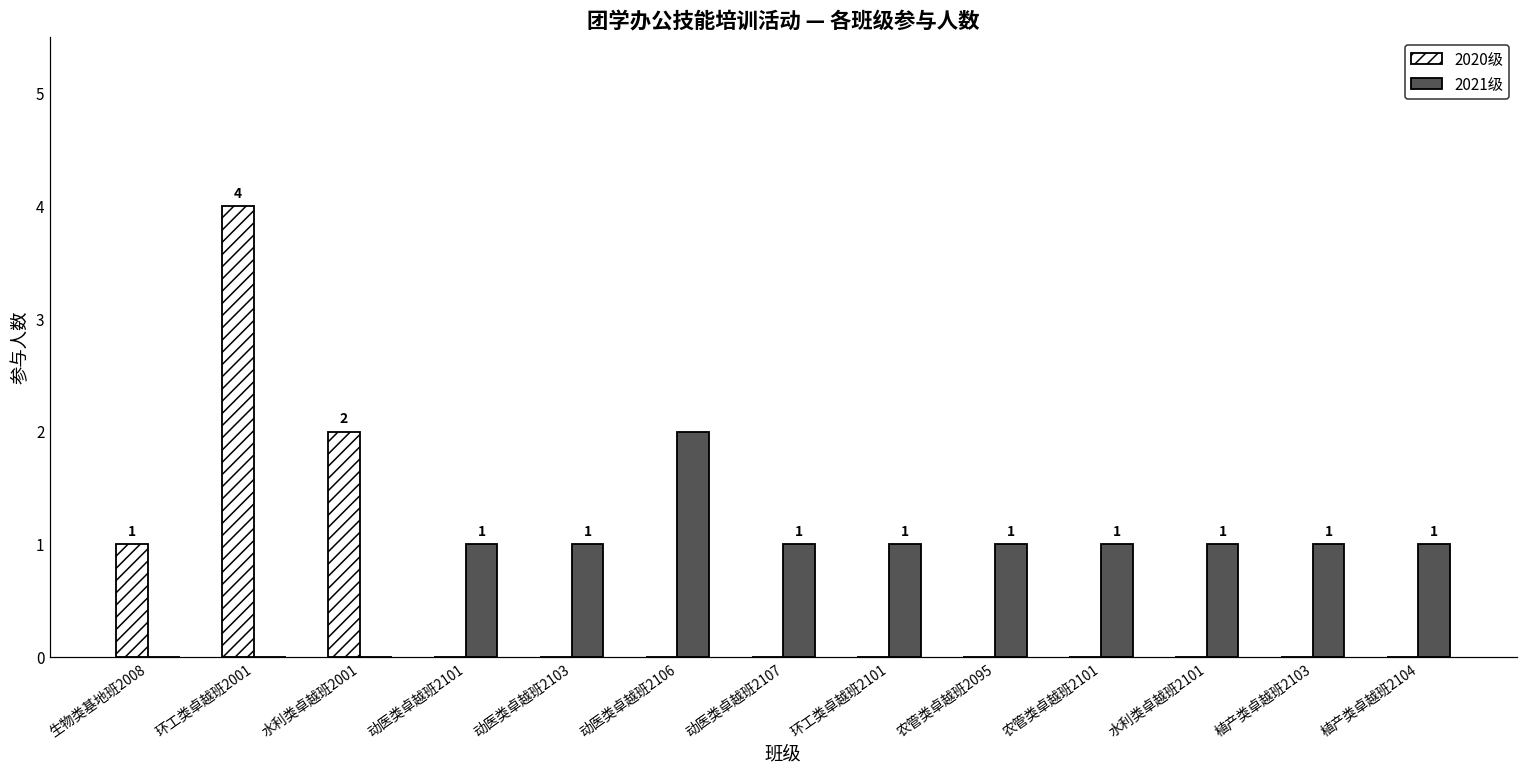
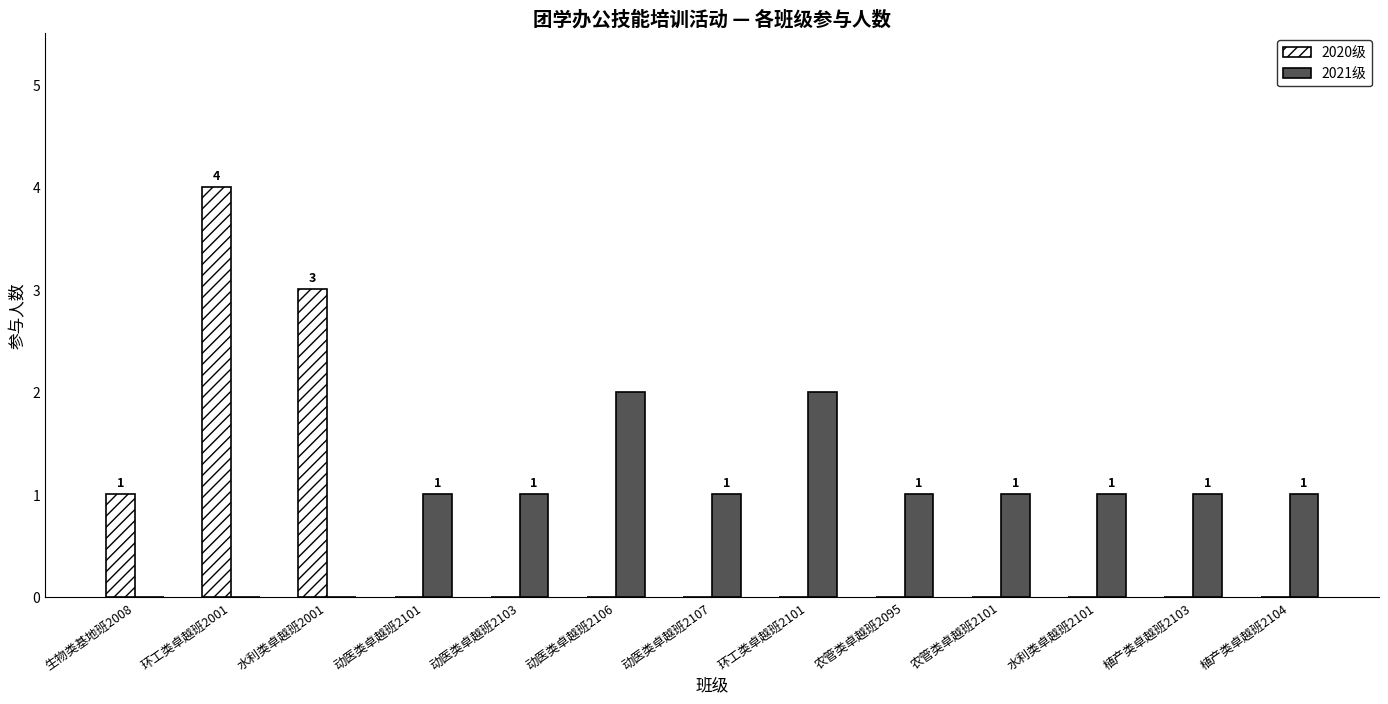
2020级, 水利类卓越班2001: 2 -> 3
2021级, 环工类卓越班2101: 1 -> 2
